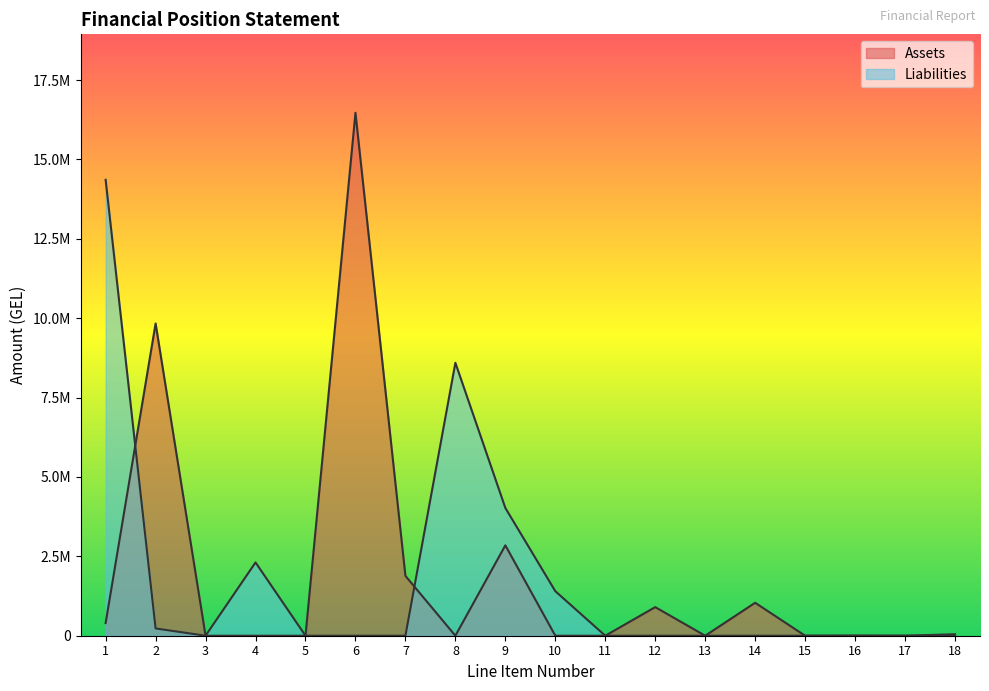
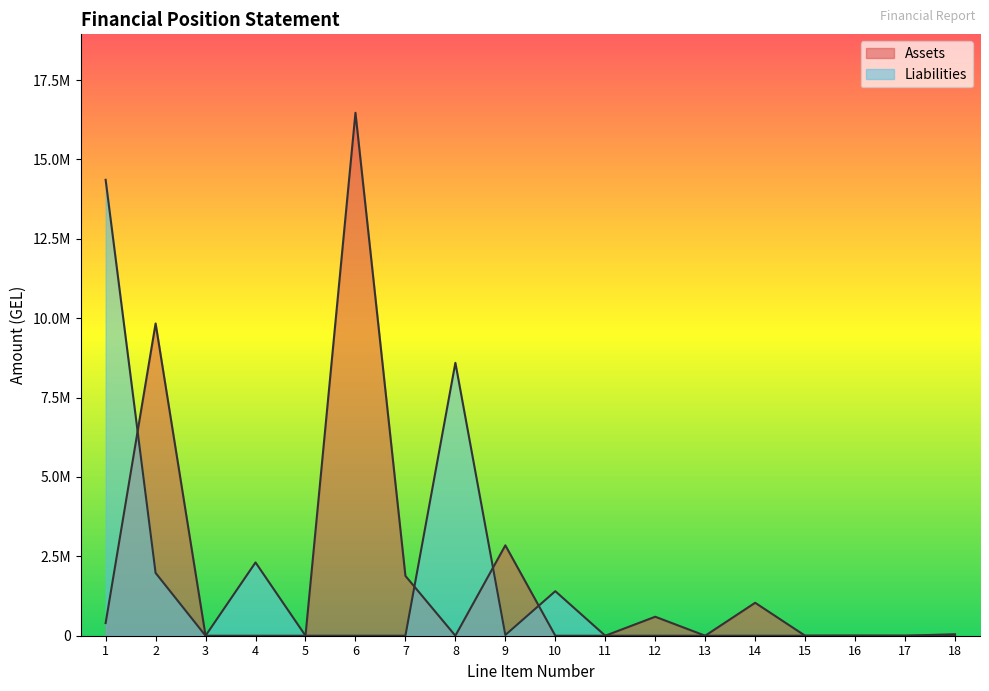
Liabilities, 2: 200000 -> 2000000
Liabilities, 9: 4000000 -> 0
Assets, 12: 900000 -> 600000
